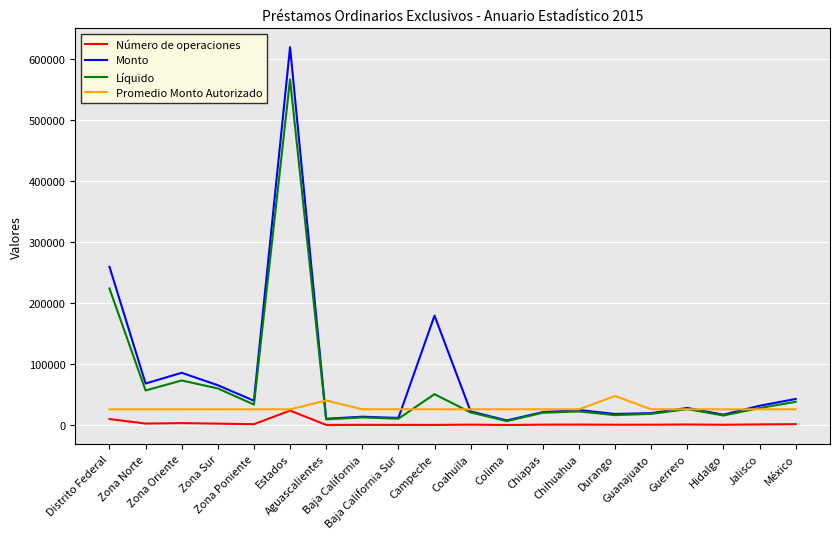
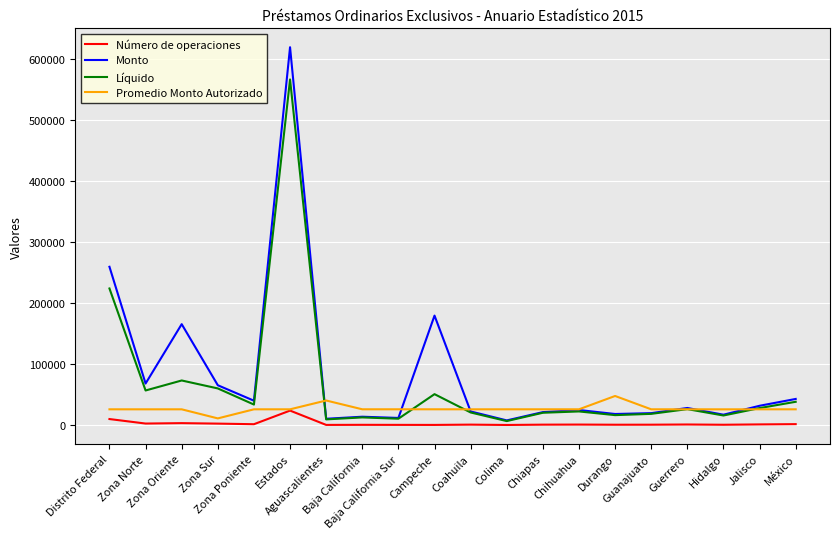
Monto, Zona Oriente: 90000 -> 170000
Promedio Monto Autorizado, Zona Sur: 30000 -> 10000
